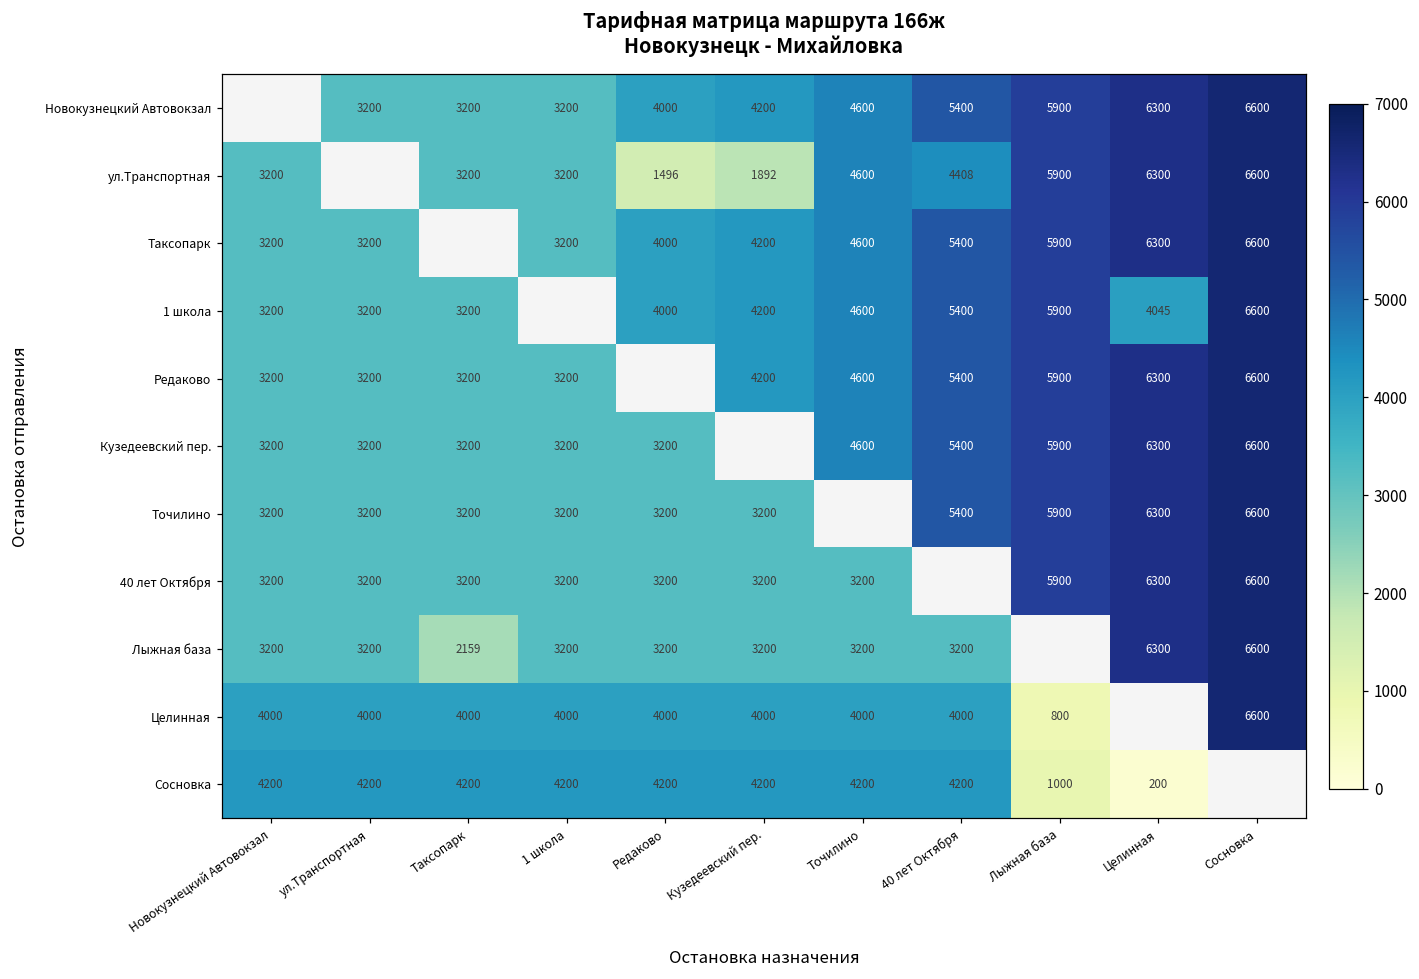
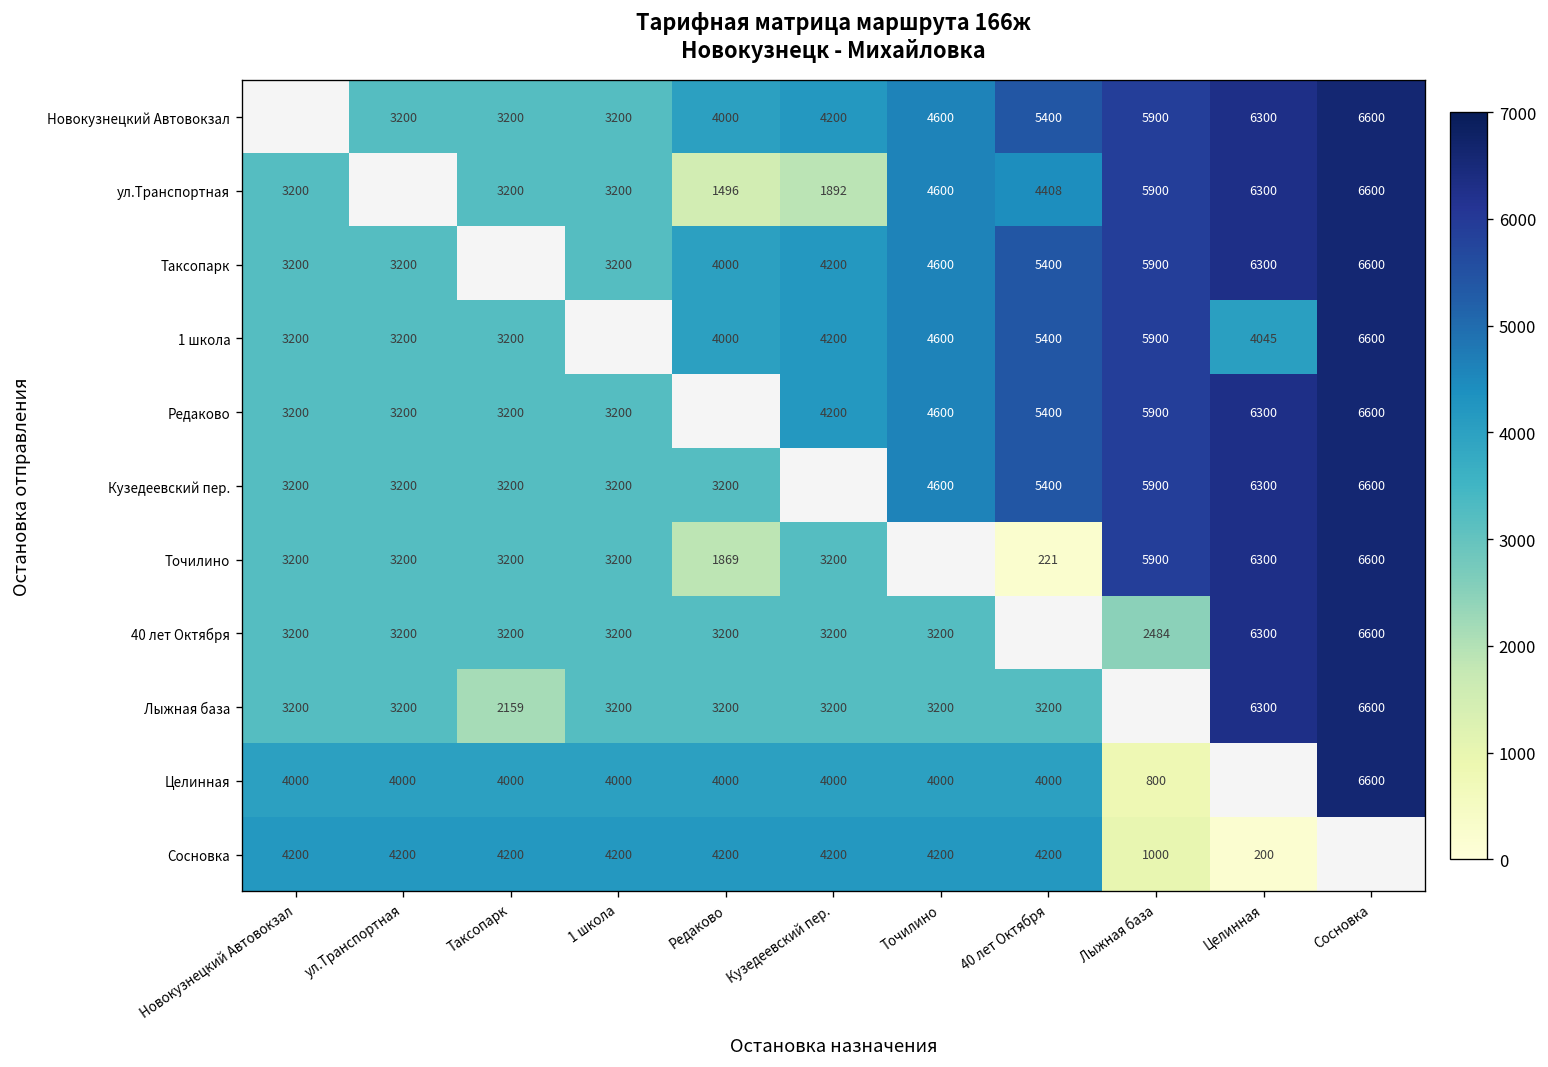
Точилино, Редаково: 3200 -> 1869
Точилино, 40 лет Октября: 5400 -> 221
40 лет Октября, Лыжная база: 5900 -> 2484
